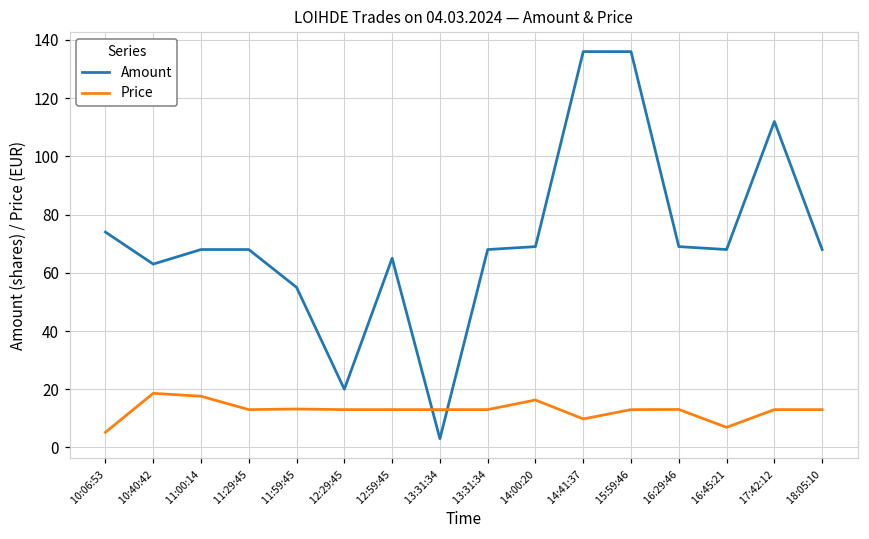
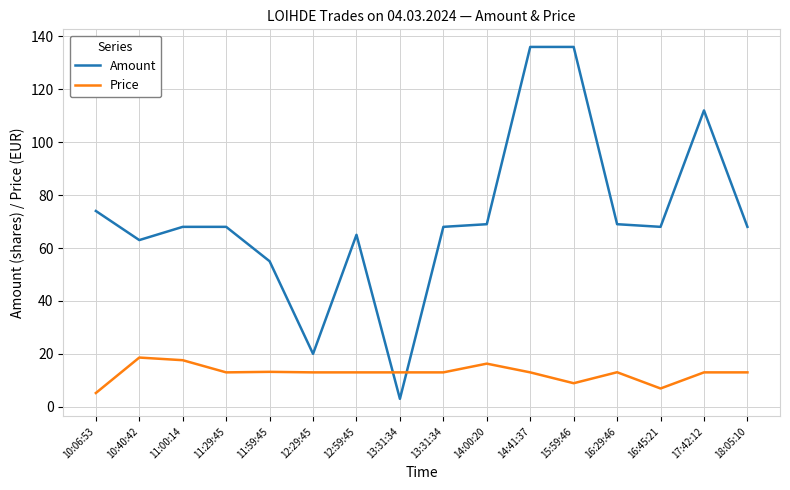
Price, 14:41:37: 10 -> 13
Price, 15:59:46: 13 -> 9
